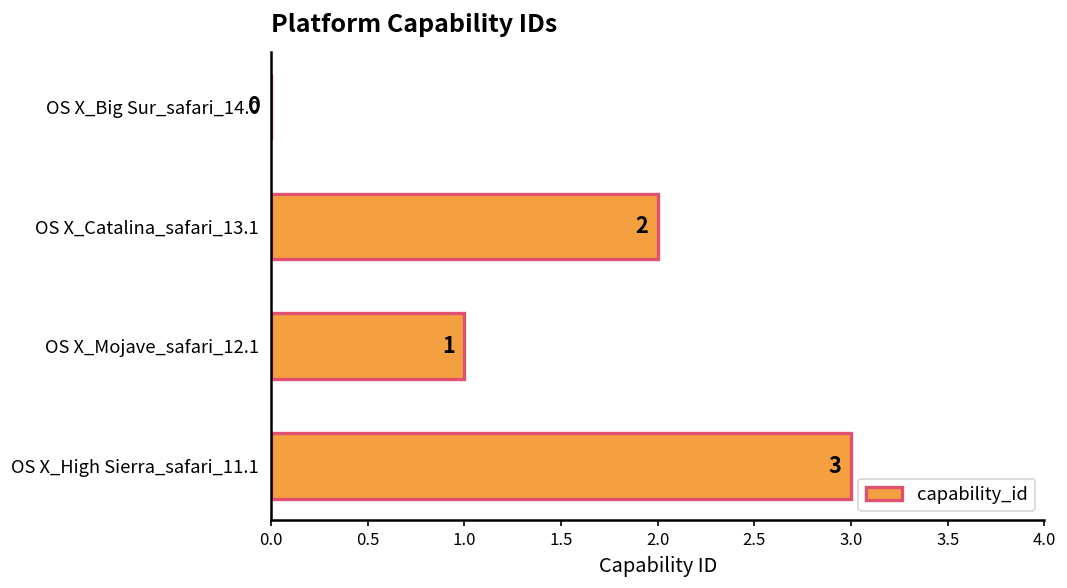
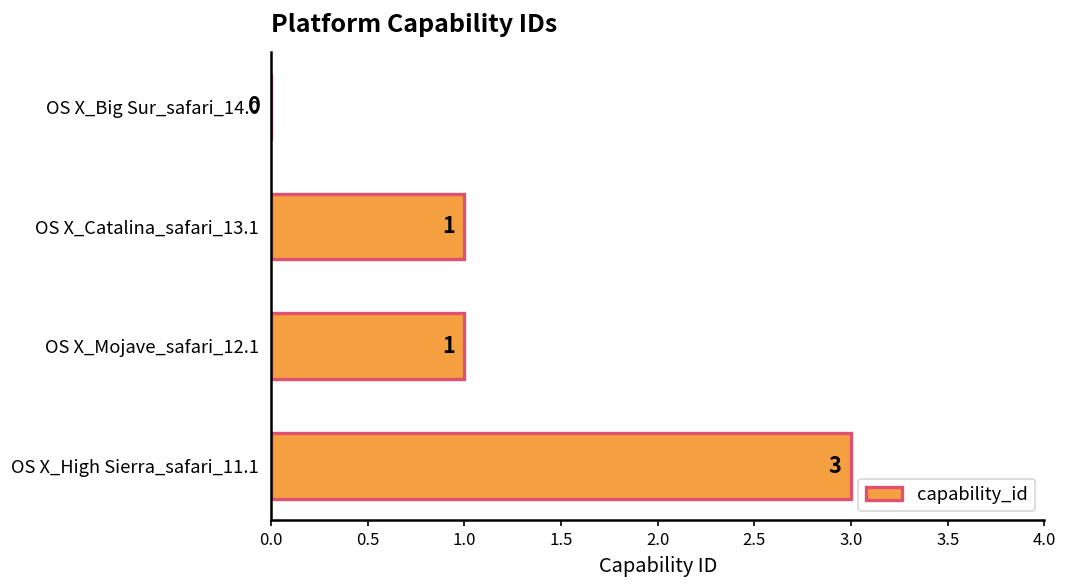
OS X_Catalina_safari_13.1: 2 -> 1
